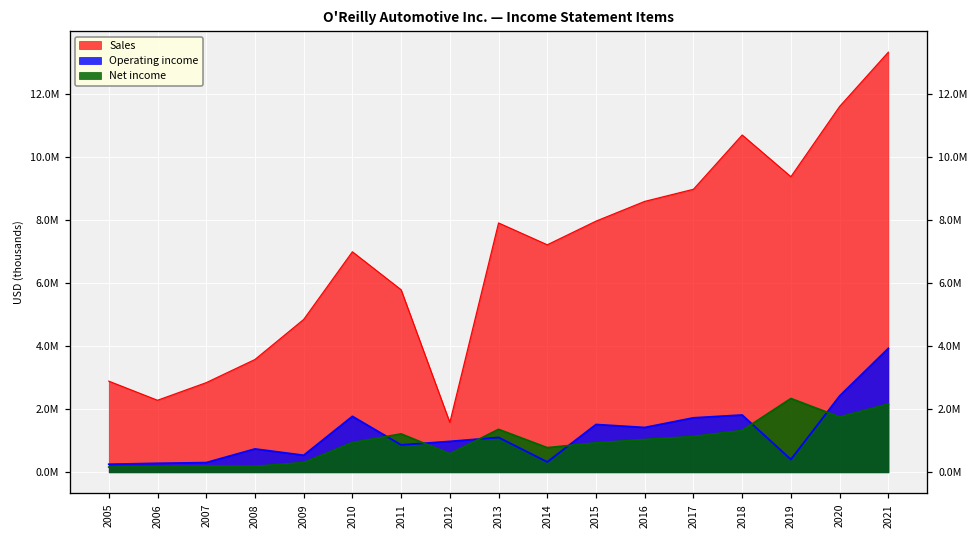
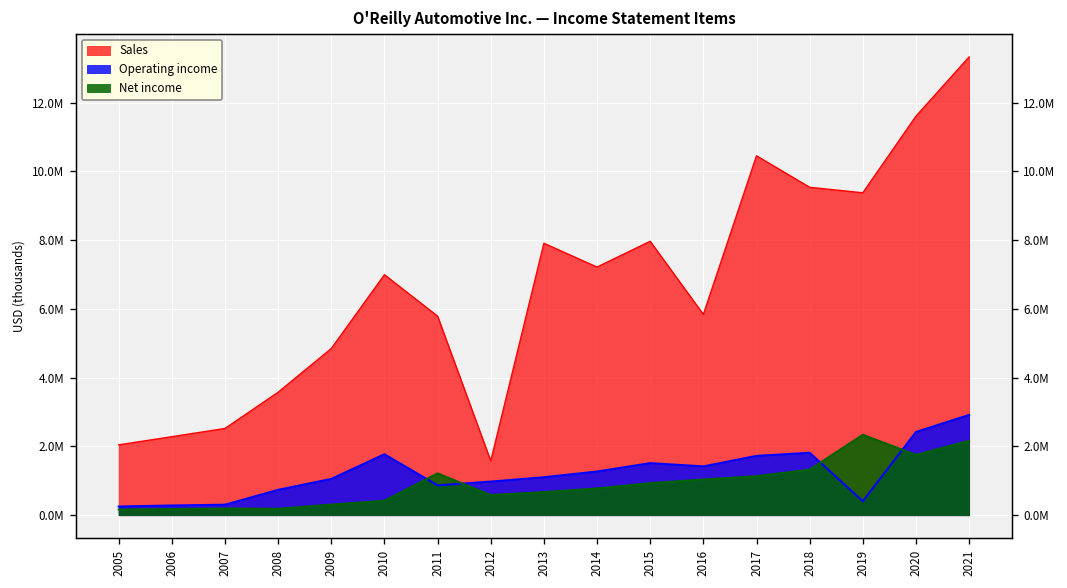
Sales, 2005: 2900000 -> 2000000
Sales, 2007: 2800000 -> 2500000
Operating income, 2009: 500000 -> 1100000
Net income, 2010: 900000 -> 400000
Net income, 2013: 1400000 -> 700000
Operating income, 2014: 300000 -> 1300000
Sales, 2016: 8600000 -> 5800000
Sales, 2017: 9000000 -> 10500000
Sales, 2018: 10700000 -> 9500000
Operating income, 2021: 3900000 -> 2900000
